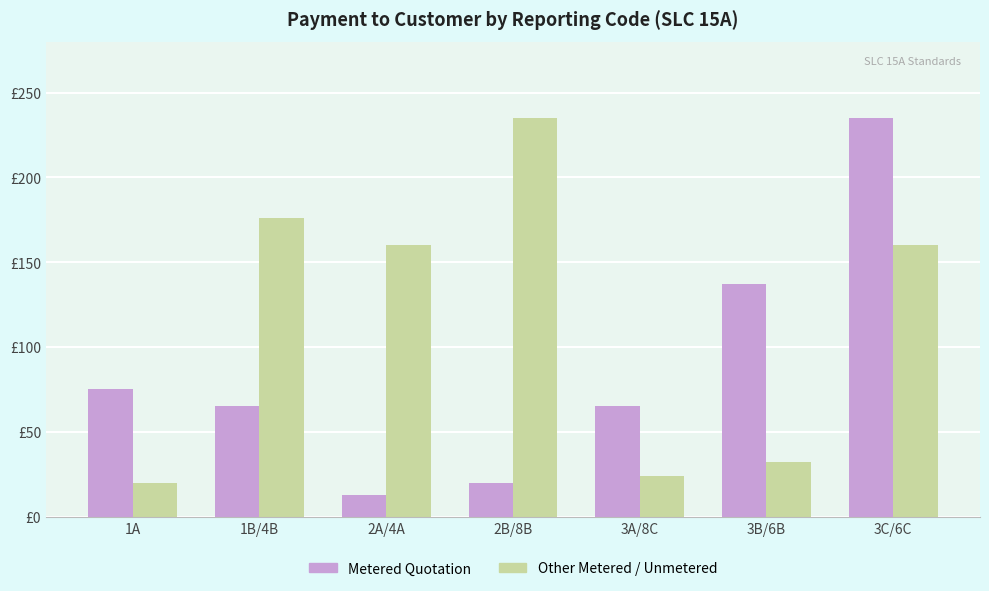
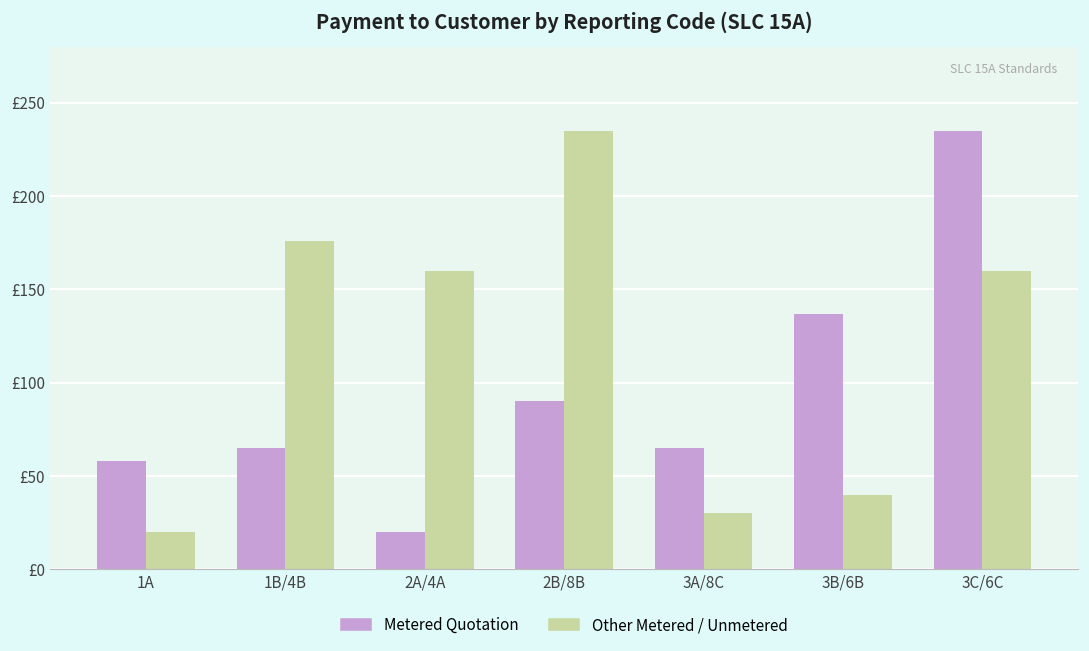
Metered Quotation, 1A: £75 -> £58
Metered Quotation, 2A/4A: £13 -> £20
Metered Quotation, 2B/8B: £20 -> £90
Other Metered / Unmetered, 3A/8C: £24 -> £30
Other Metered / Unmetered, 3B/6B: £32 -> £40
